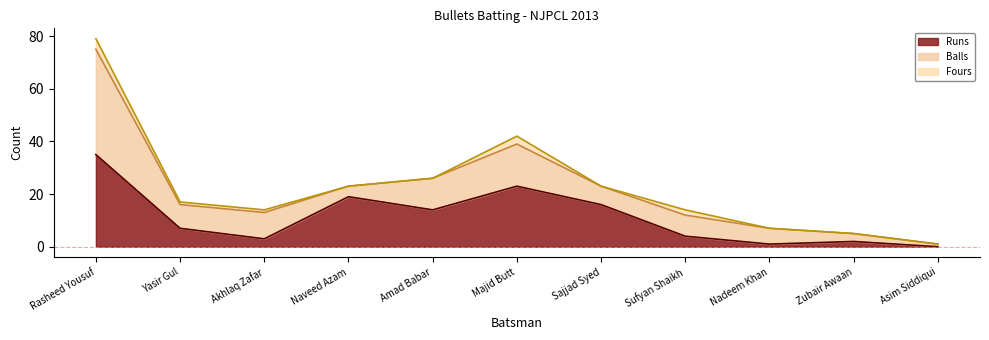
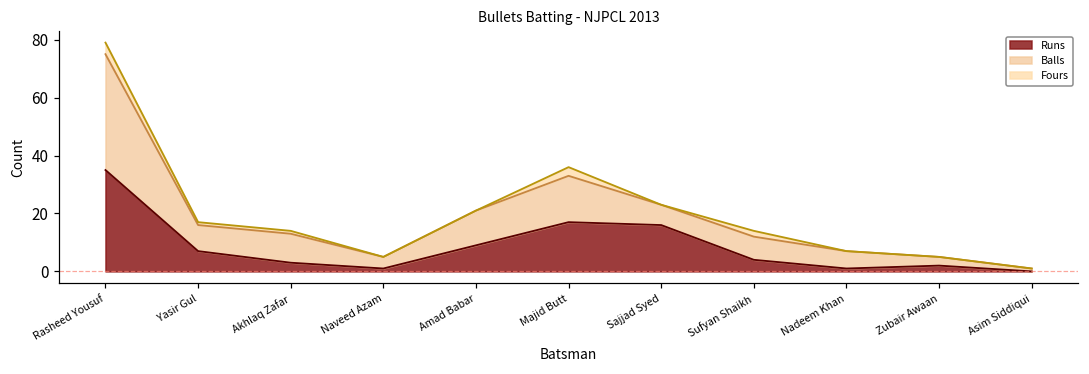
Runs, Naveed Azam: 19 -> 1
Runs, Amad Babar: 14 -> 9
Runs, Majid Butt: 23 -> 17
